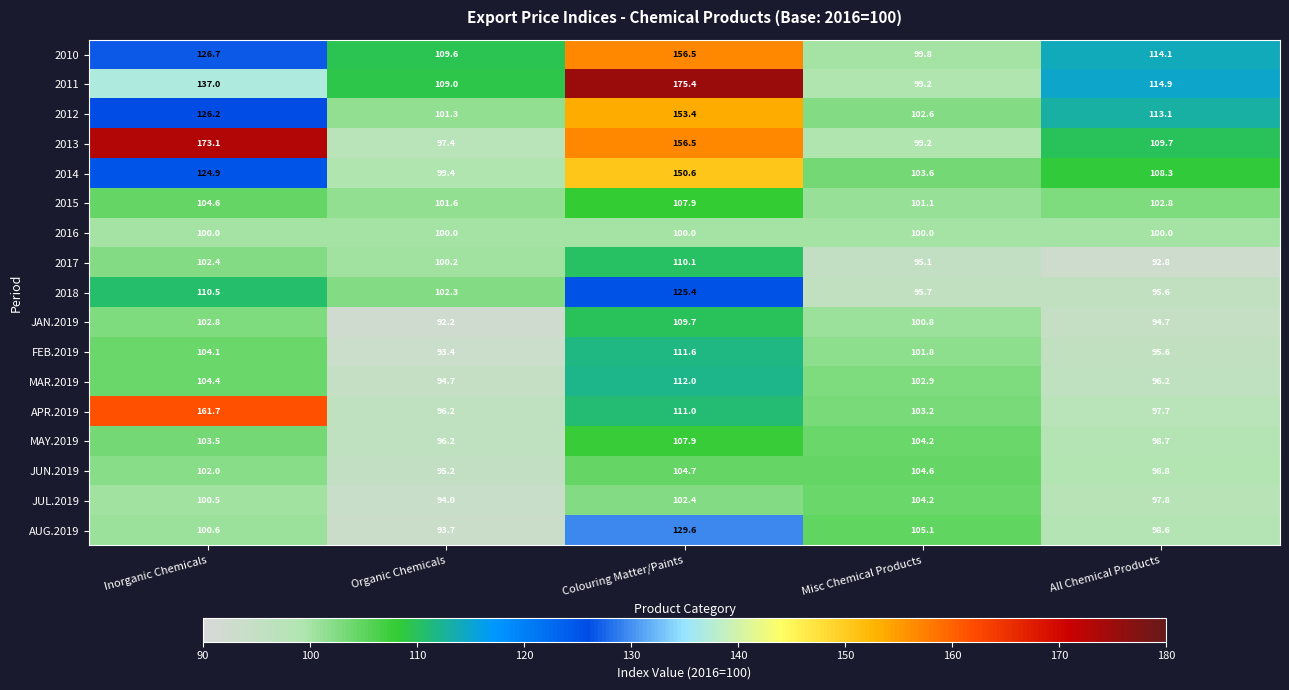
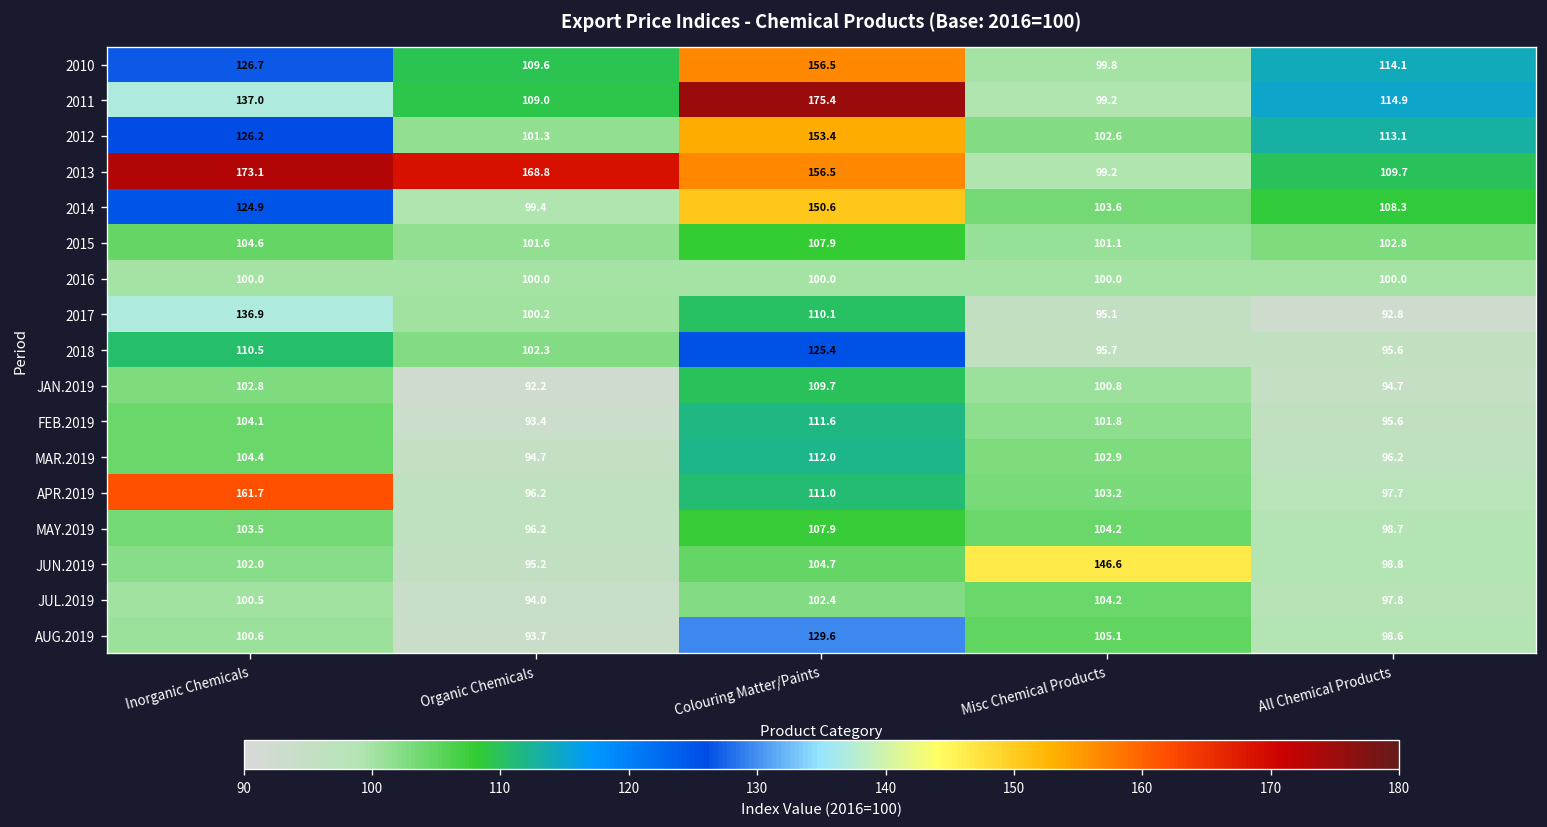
2013, Organic Chemicals: 97.4 -> 168.8
2017, Inorganic Chemicals: 102.4 -> 136.9
JUN.2019, Misc Chemical Products: 104.6 -> 146.6
